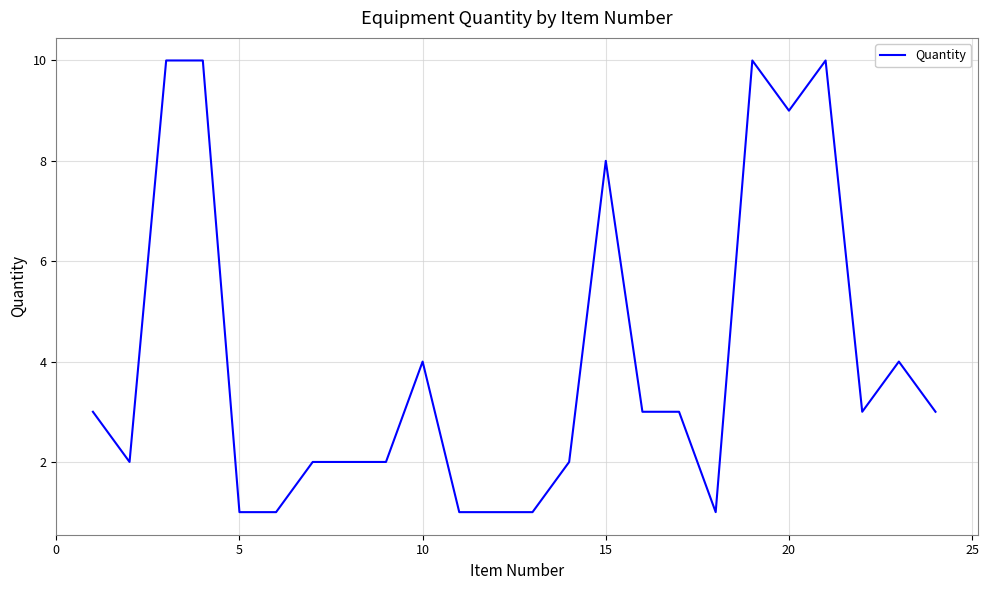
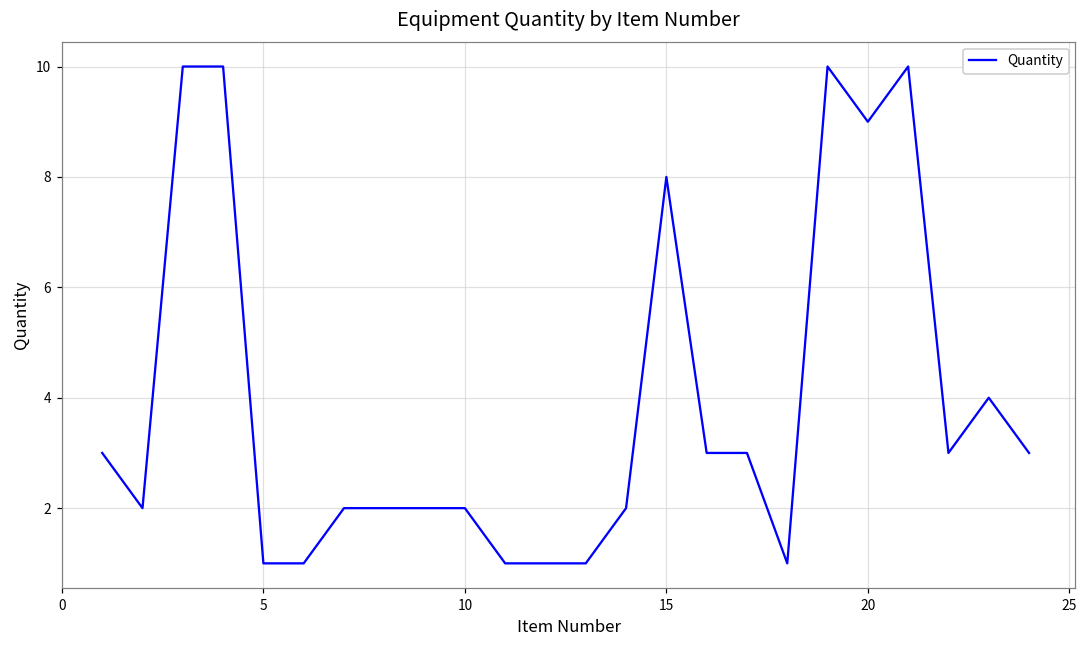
10: 4 -> 2
